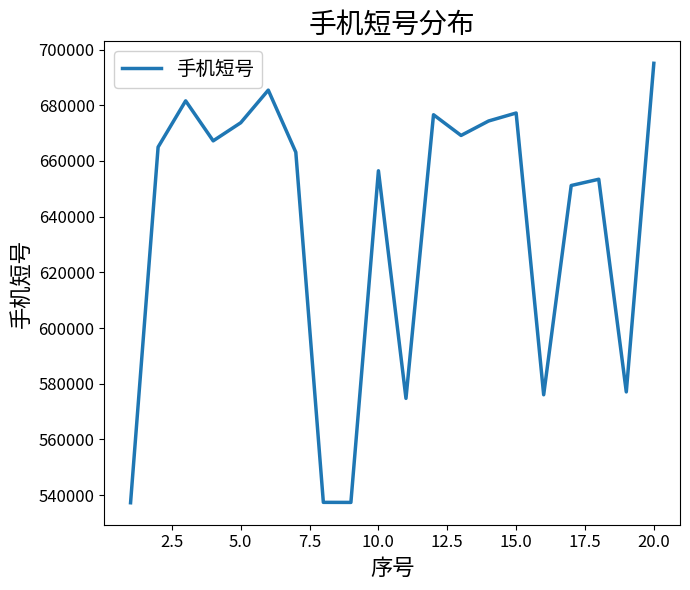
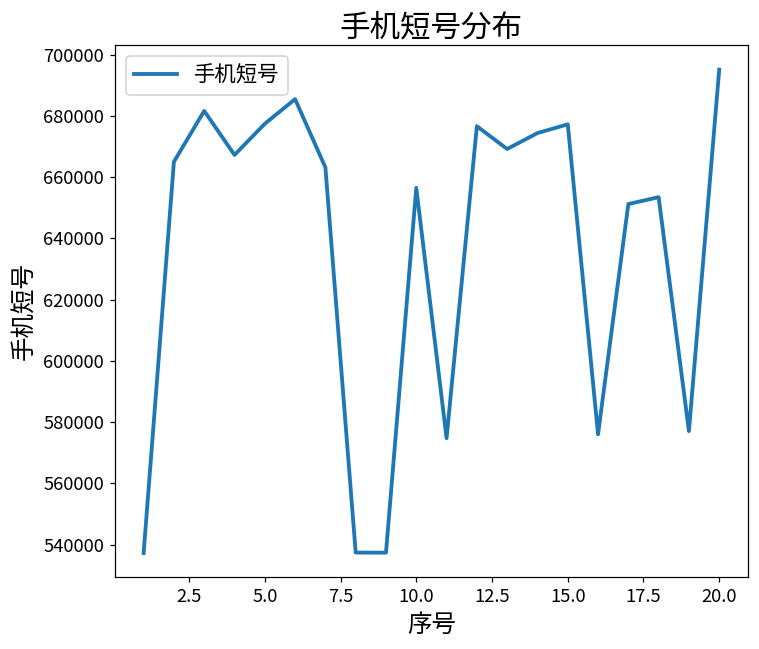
5.0: 674000 -> 677000
